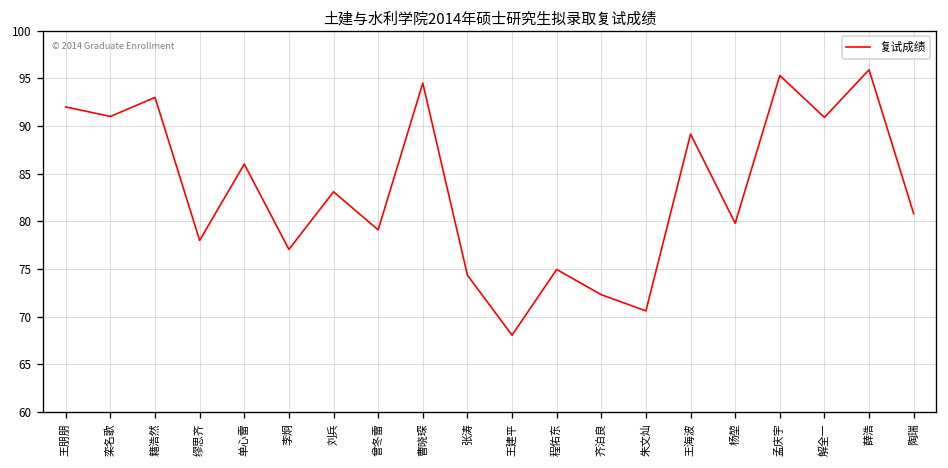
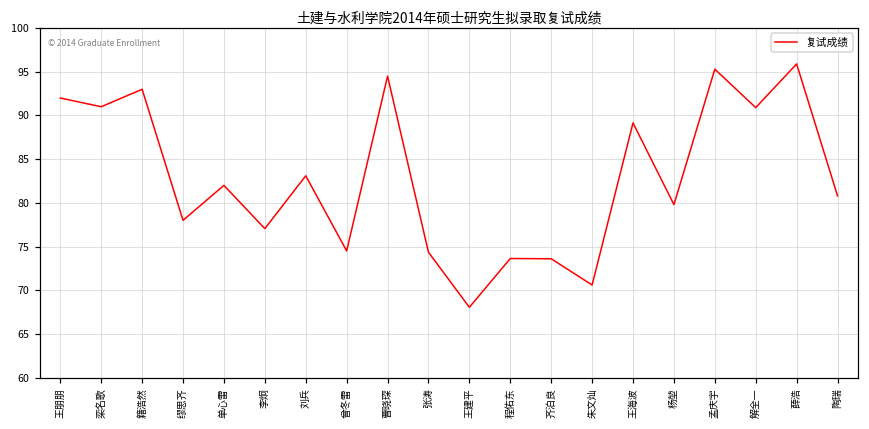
单心雷: 86 -> 82
曾冬雷: 79 -> 75
程佑东: 75 -> 74
齐泊良: 72 -> 74
